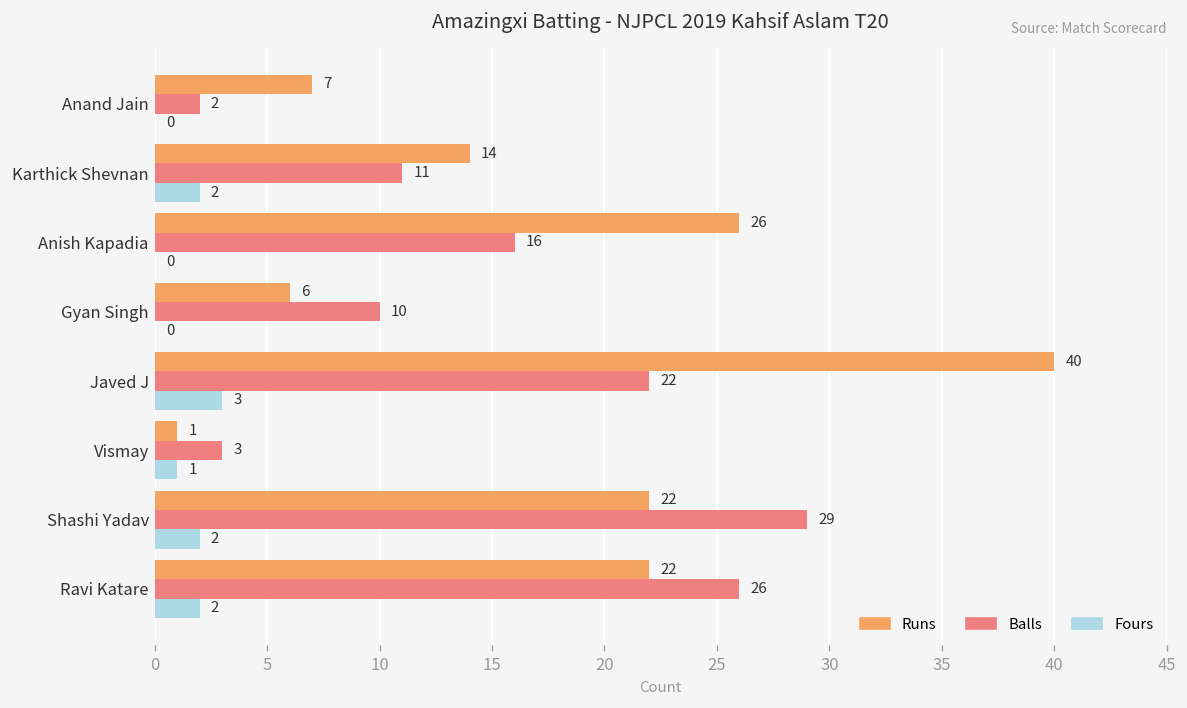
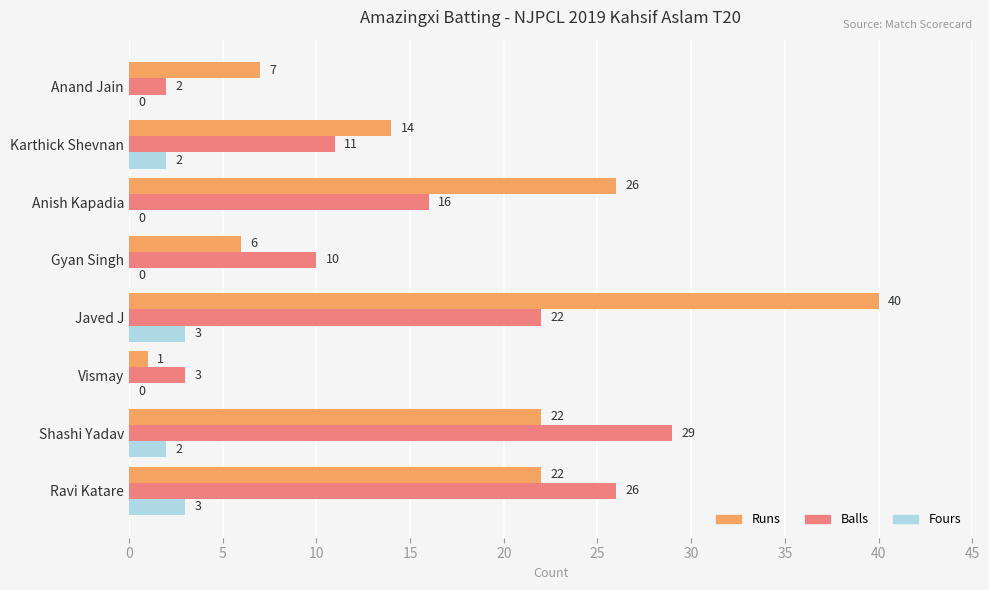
Fours, Vismay: 1 -> 0
Fours, Ravi Katare: 2 -> 3
